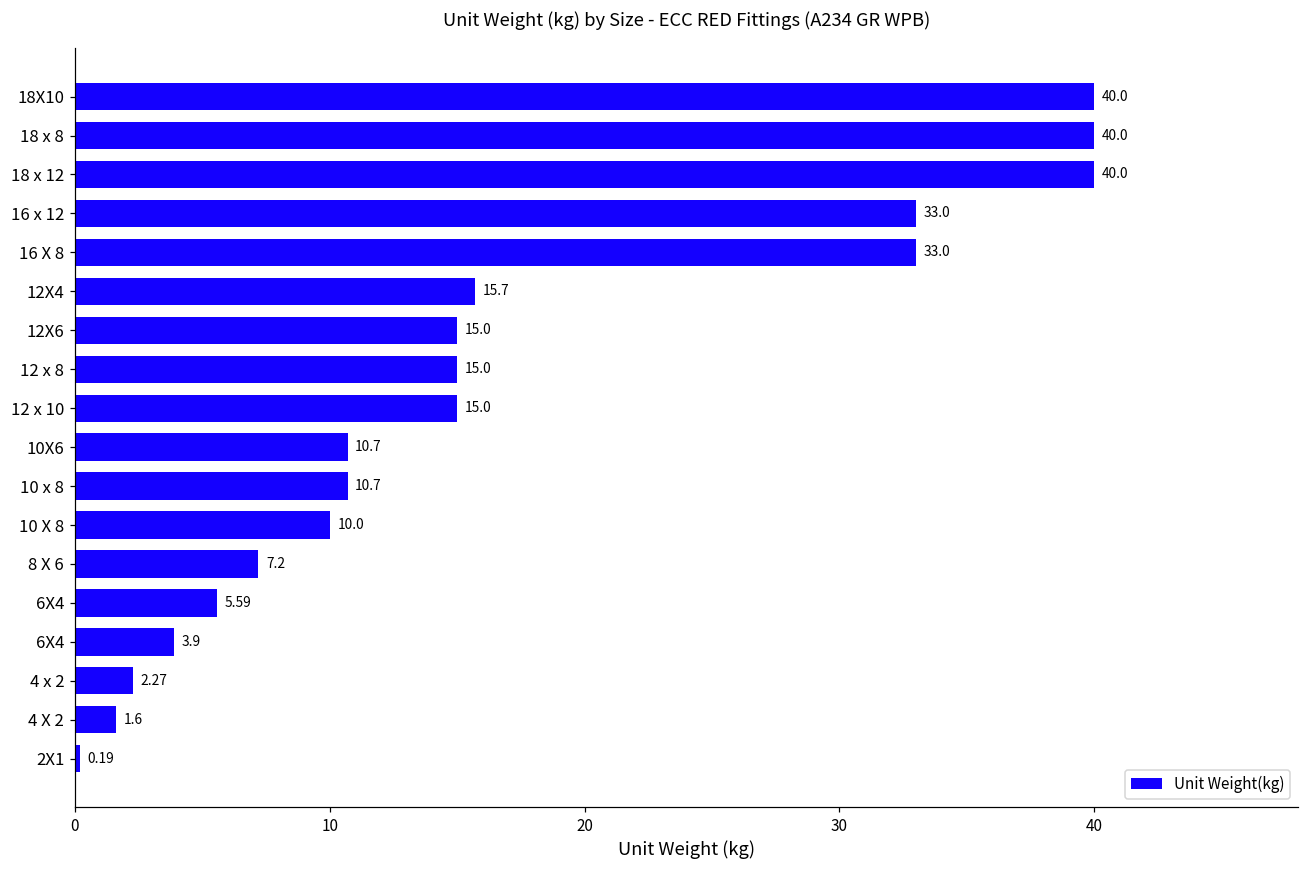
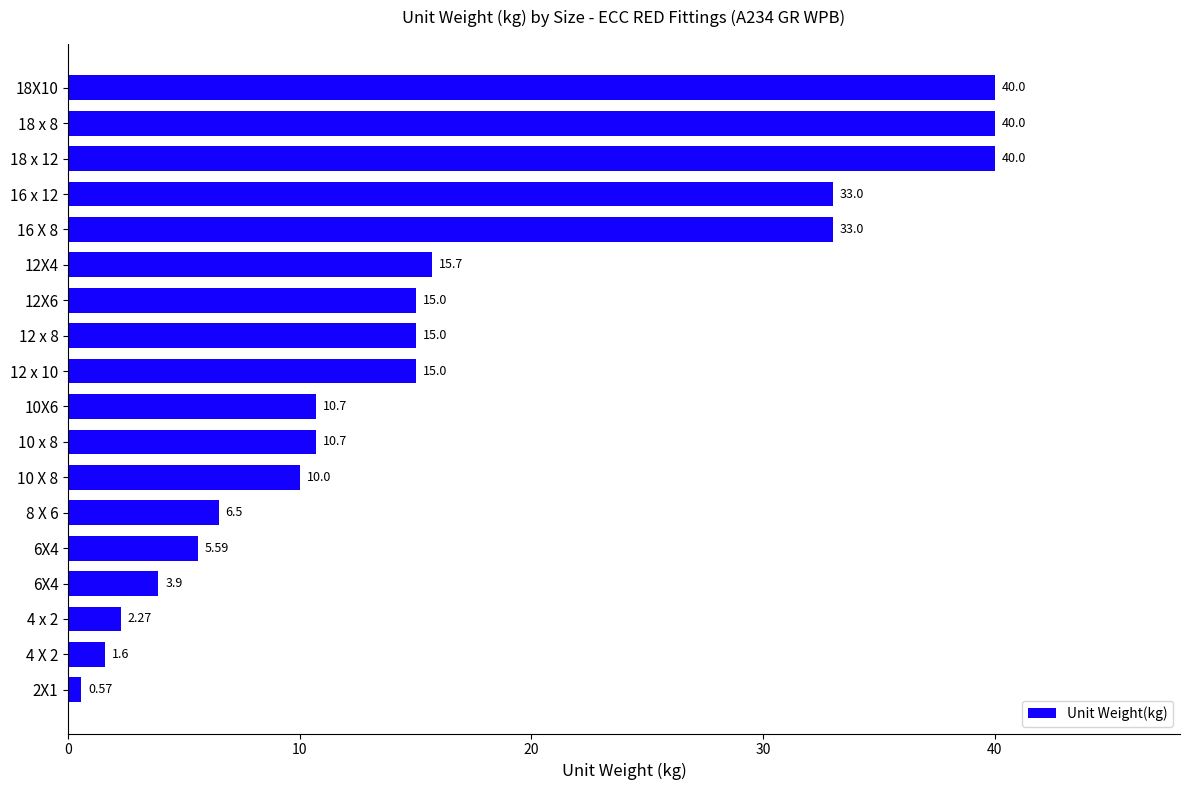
8 X 6: 7.2 -> 6.5
2X1: 0.19 -> 0.57
